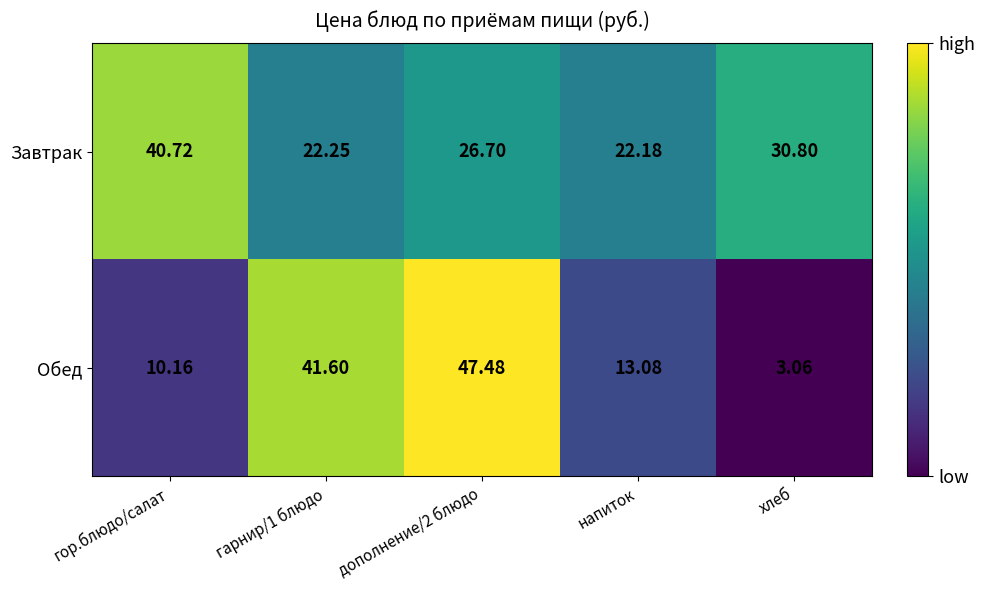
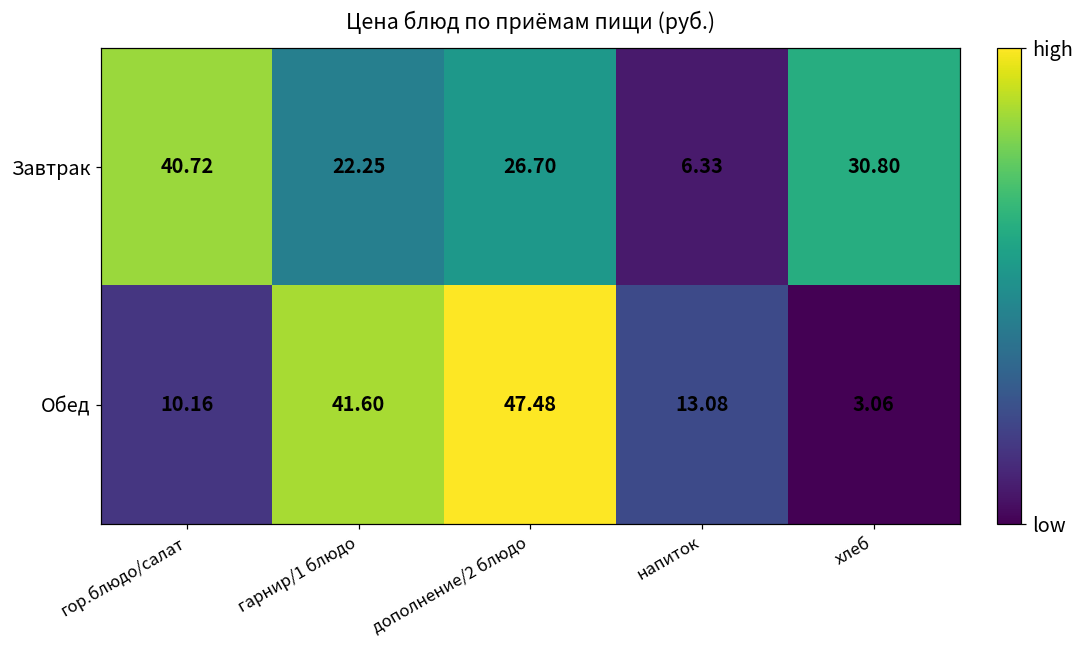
Завтрак, напиток: 22.18 -> 6.33
